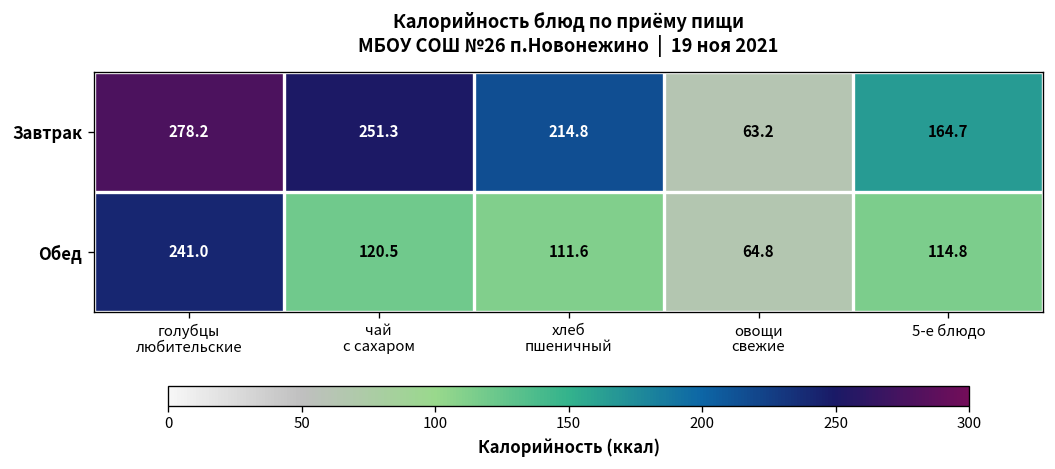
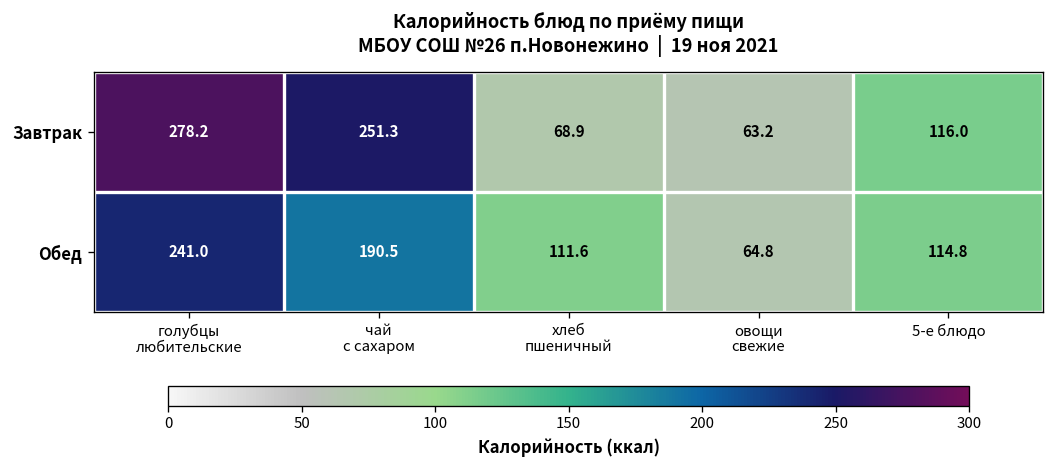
Завтрак, хлеб пшеничный: 214.8 -> 68.9
Завтрак, 5-е блюдо: 164.7 -> 116.0
Обед, чай с сахаром: 120.5 -> 190.5
